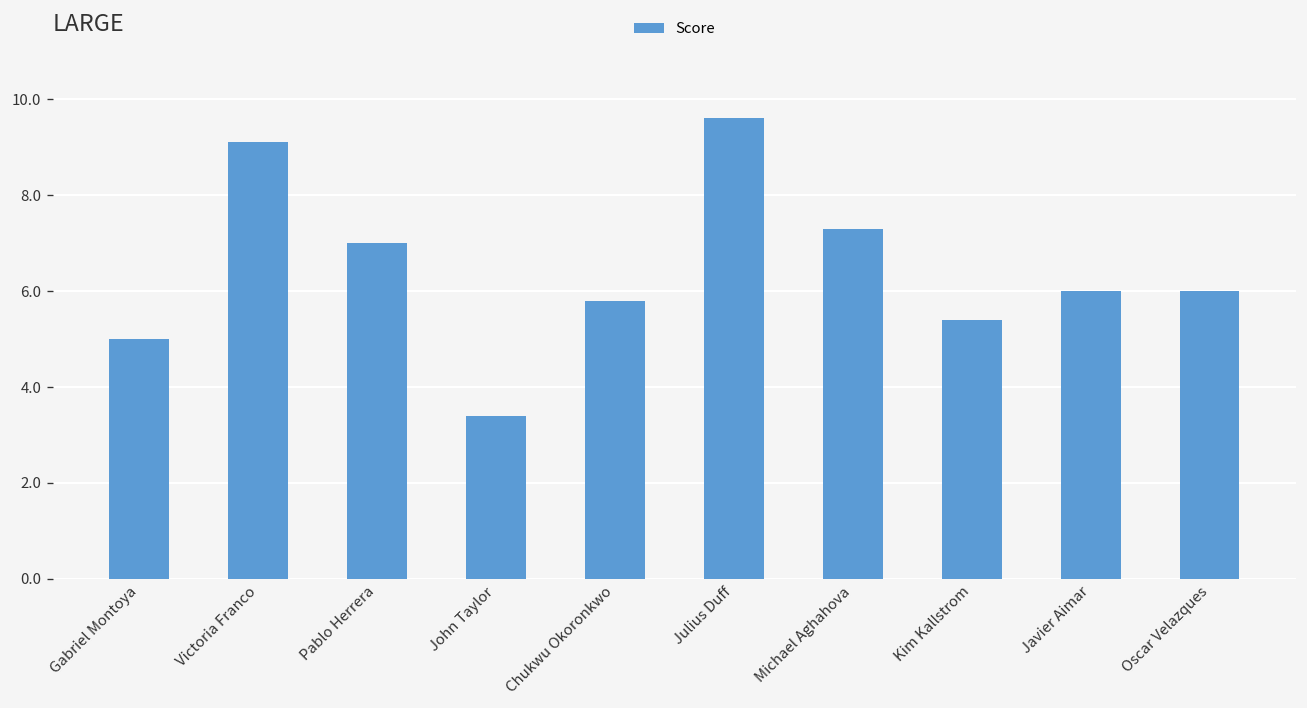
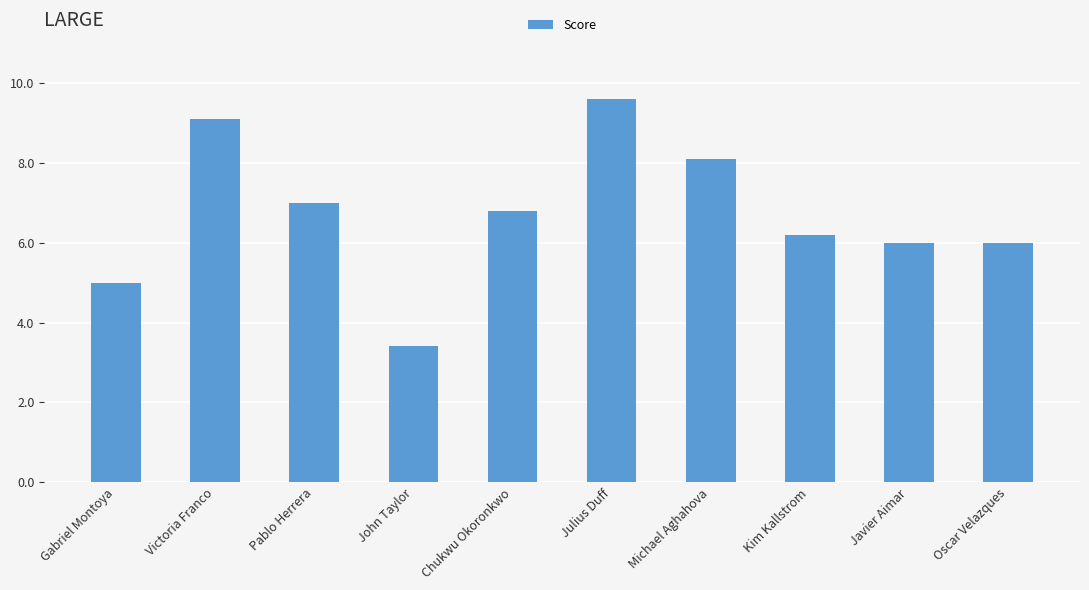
Chukwu Okoronkwo: 5.8 -> 6.8
Michael Aghahova: 7.3 -> 8.1
Kim Kallstrom: 5.4 -> 6.2
